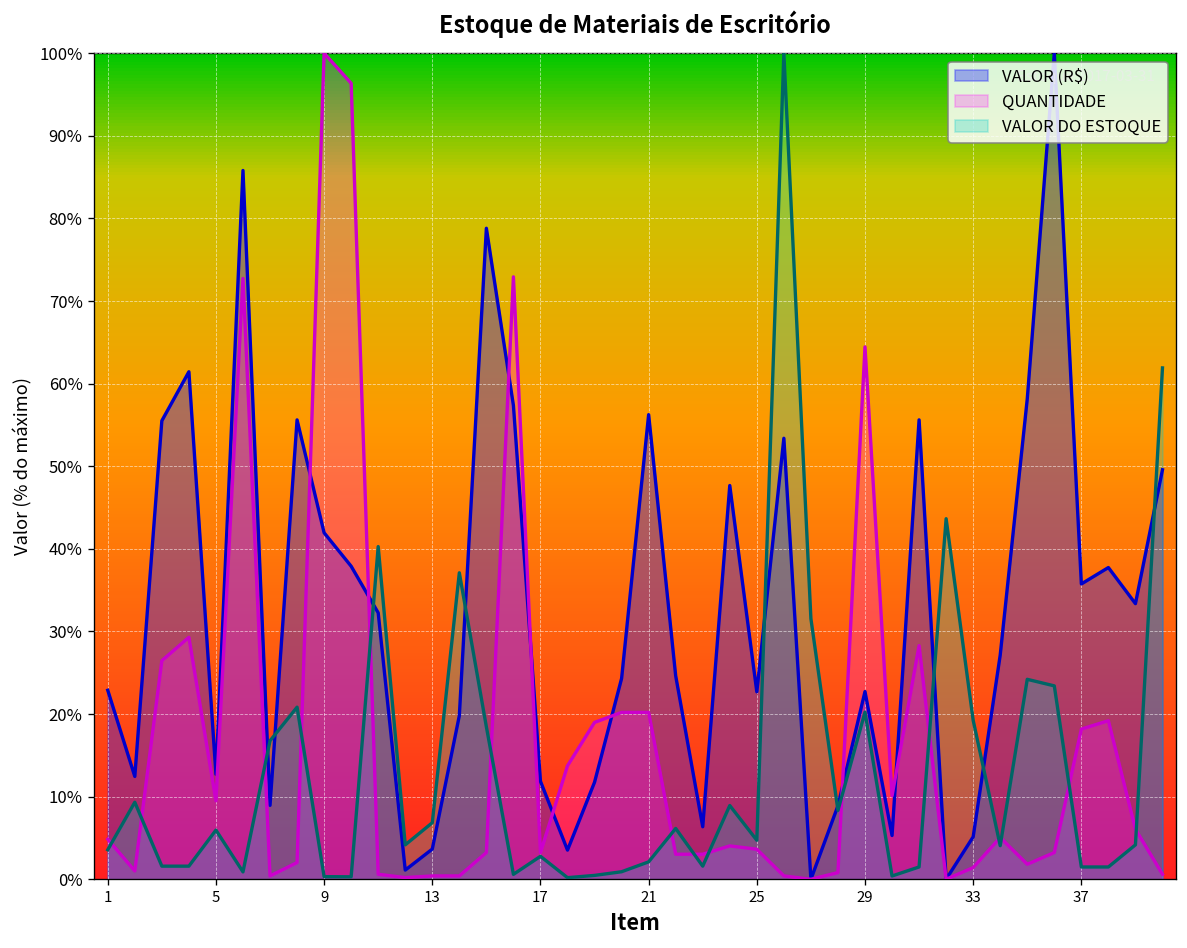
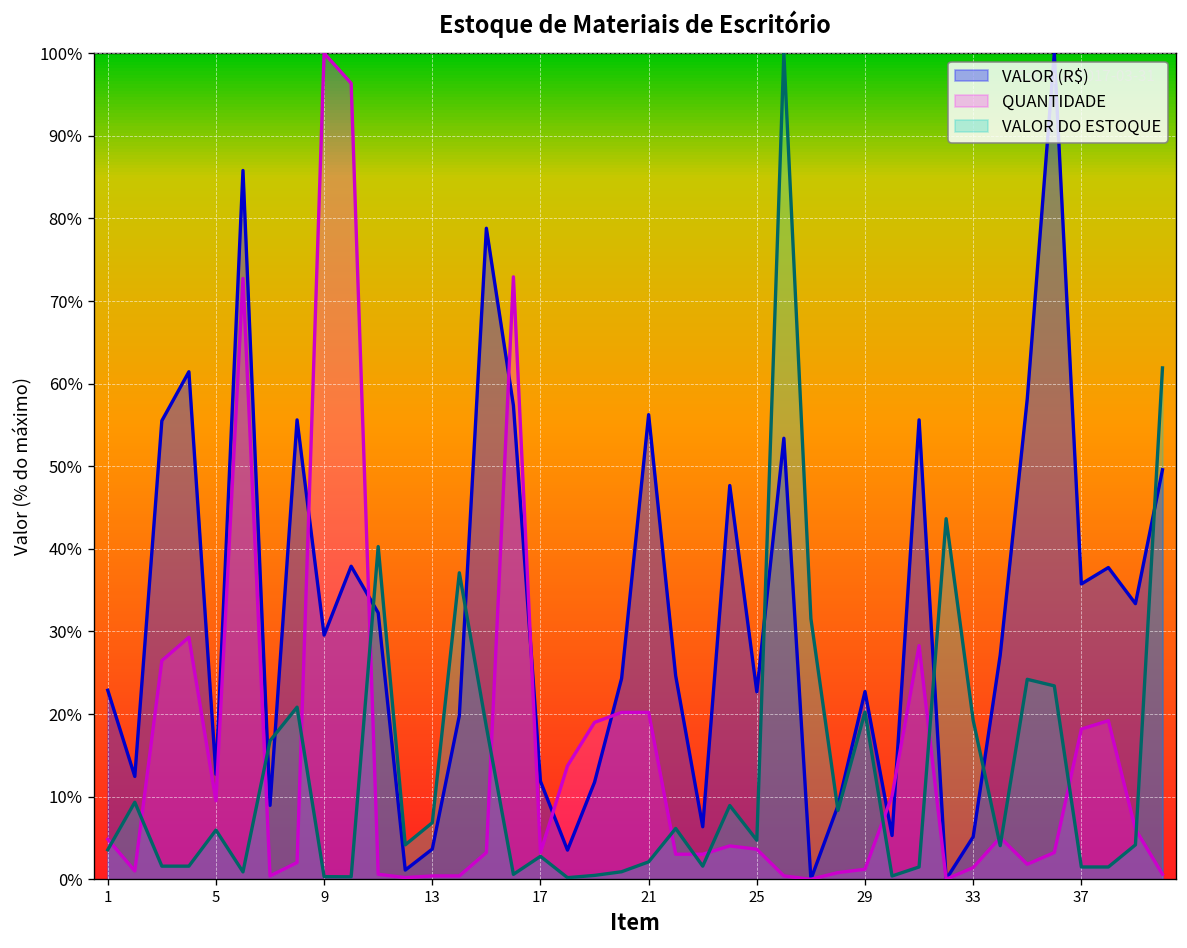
VALOR (R$), 9: 42% -> 30%
QUANTIDADE, 29: 64% -> 1%
